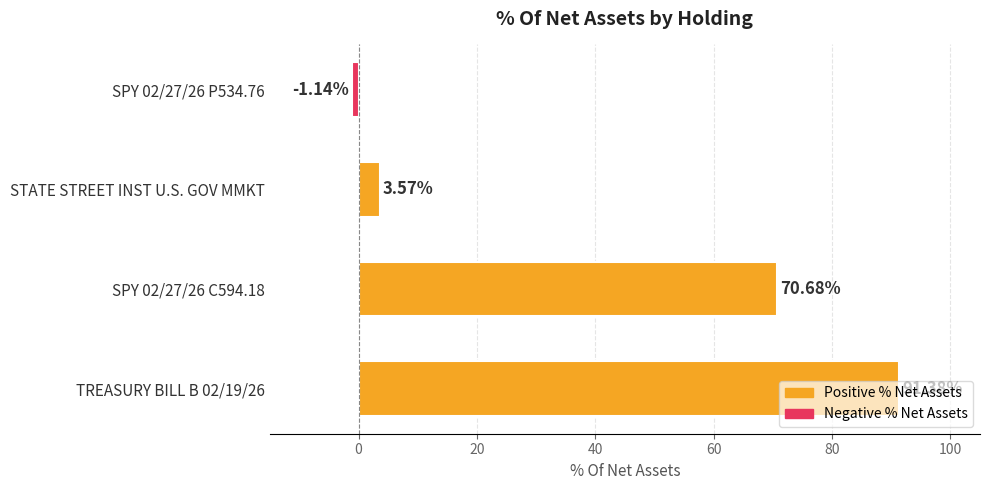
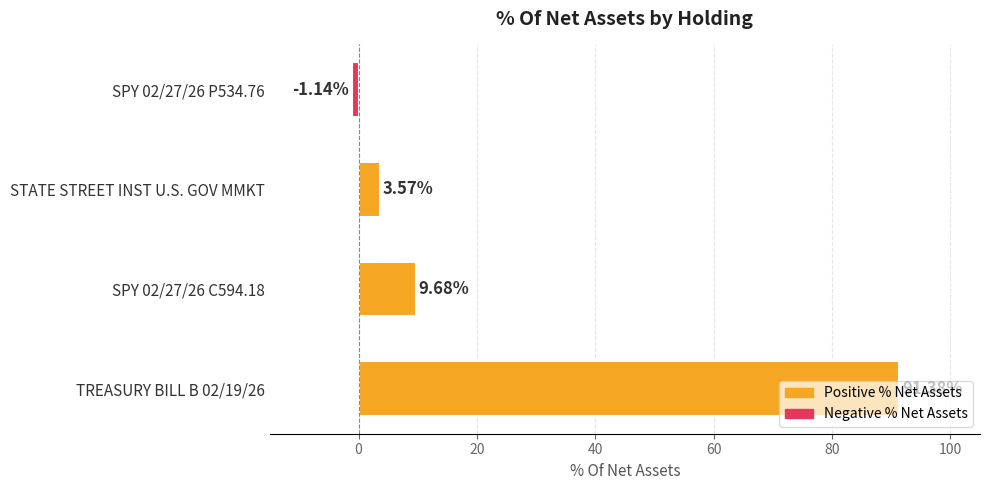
SPY 02/27/26 C594.18: 70.68% -> 9.68%
